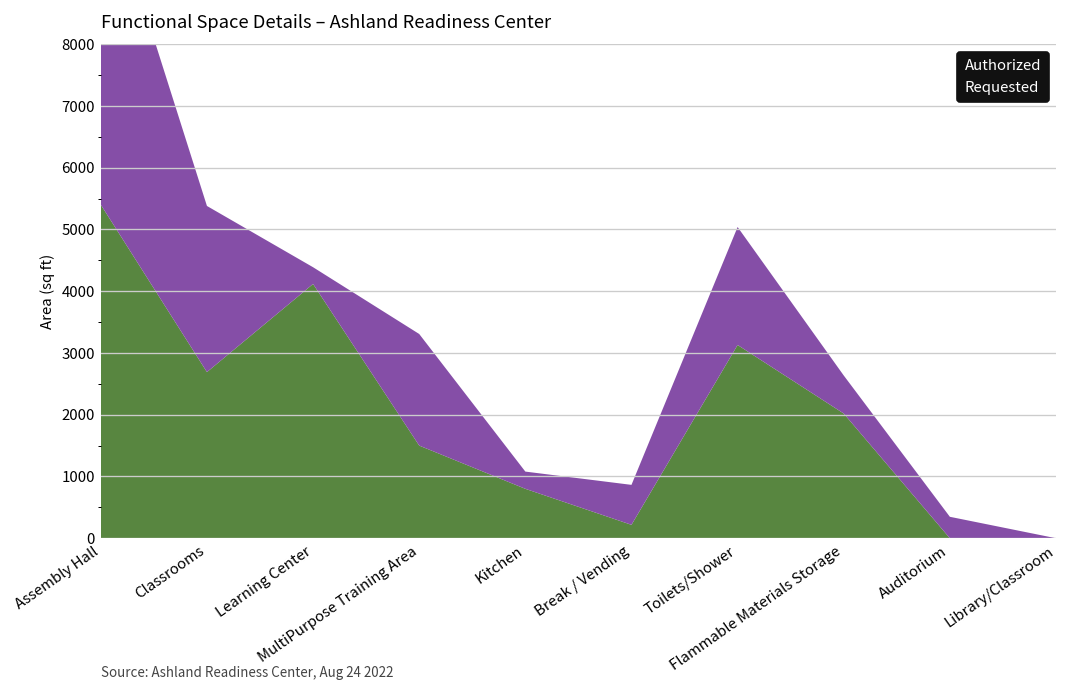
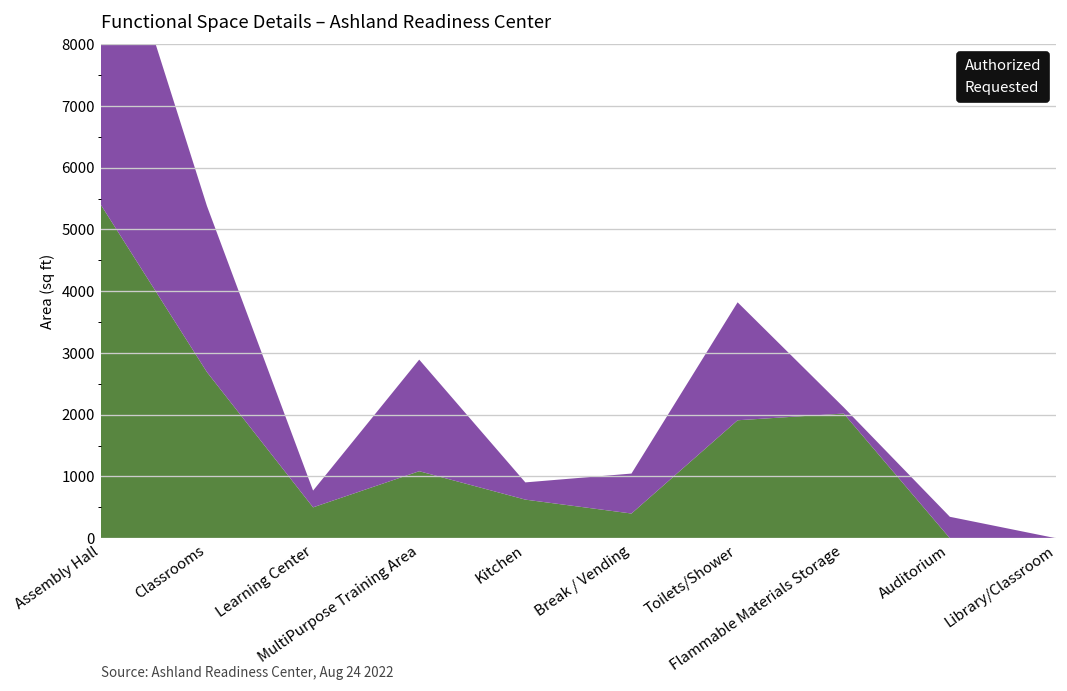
Authorized, Learning Center: 4100 -> 500
Authorized, MultiPurpose Training Area: 1500 -> 1100
Authorized, Kitchen: 800 -> 600
Authorized, Break / Vending: 200 -> 400
Authorized, Toilets/Shower: 3100 -> 1900
Requested, Flammable Materials Storage: 600 -> 100
